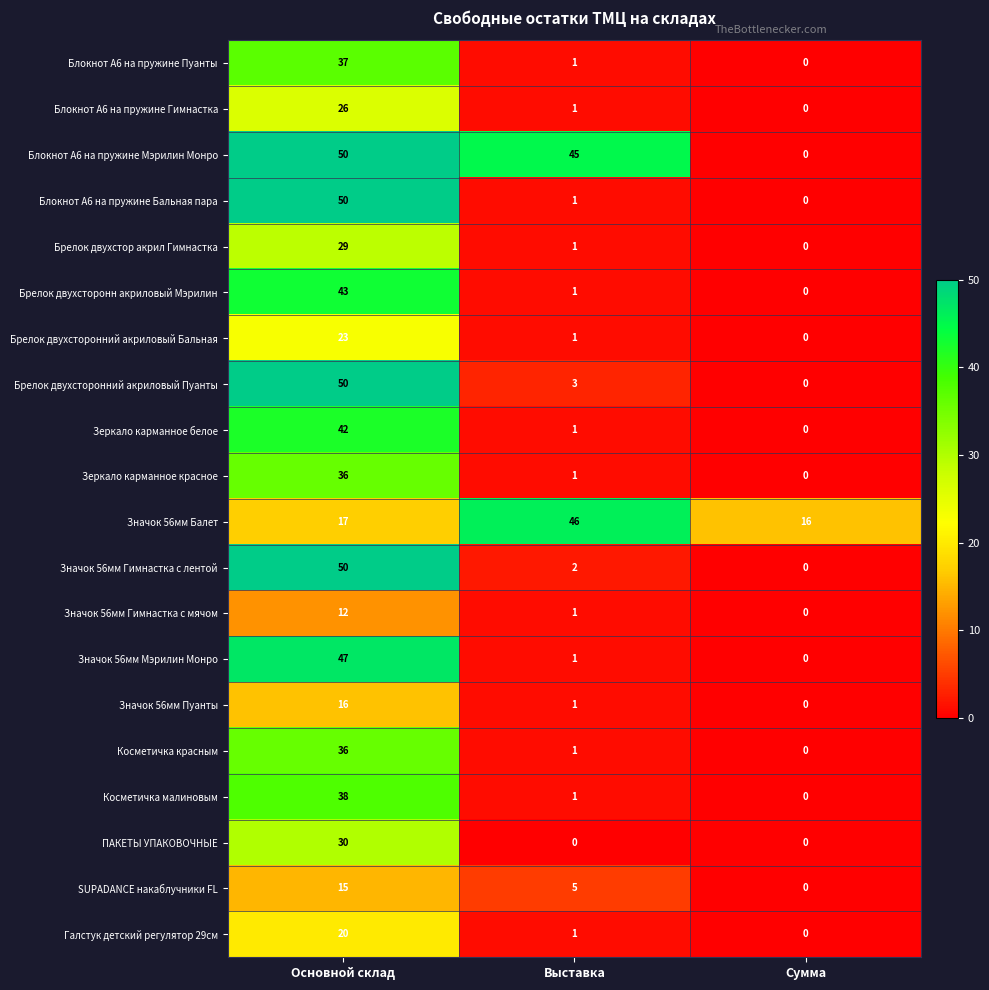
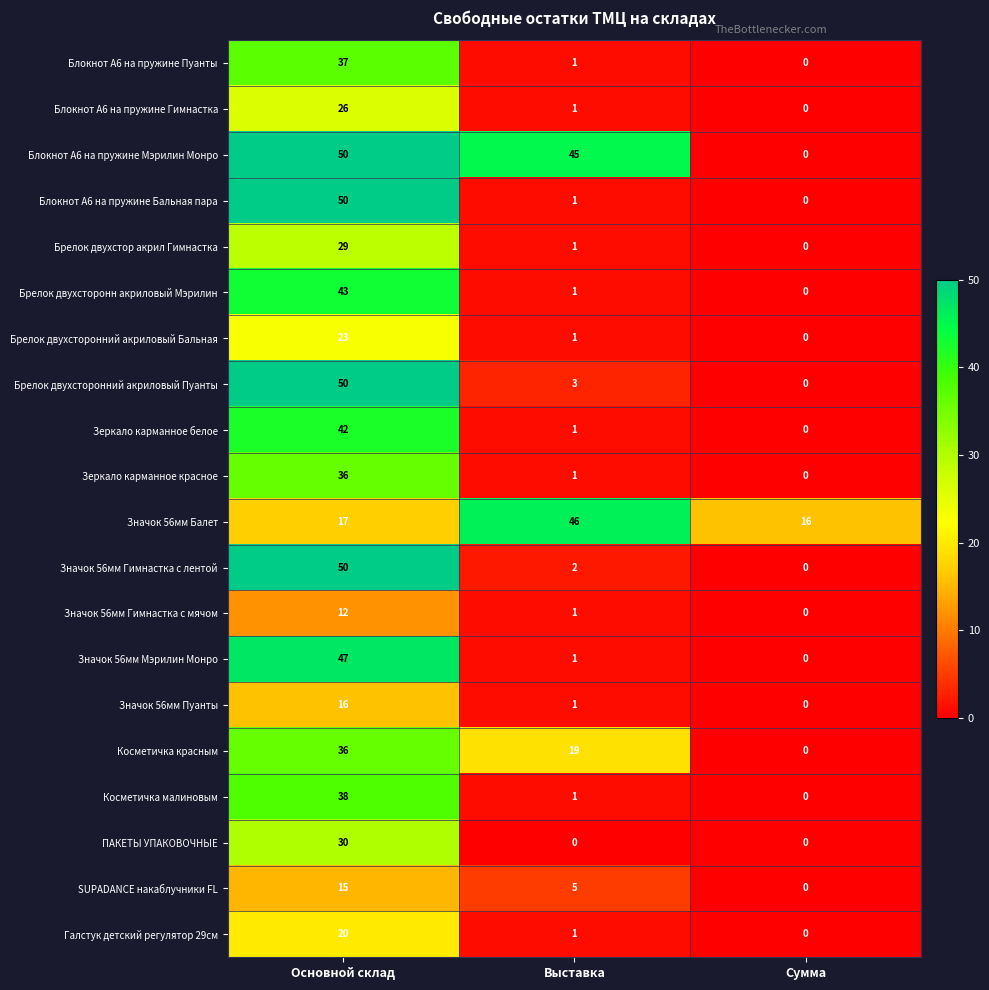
Косметичка красным, Выставка: 1 -> 19
